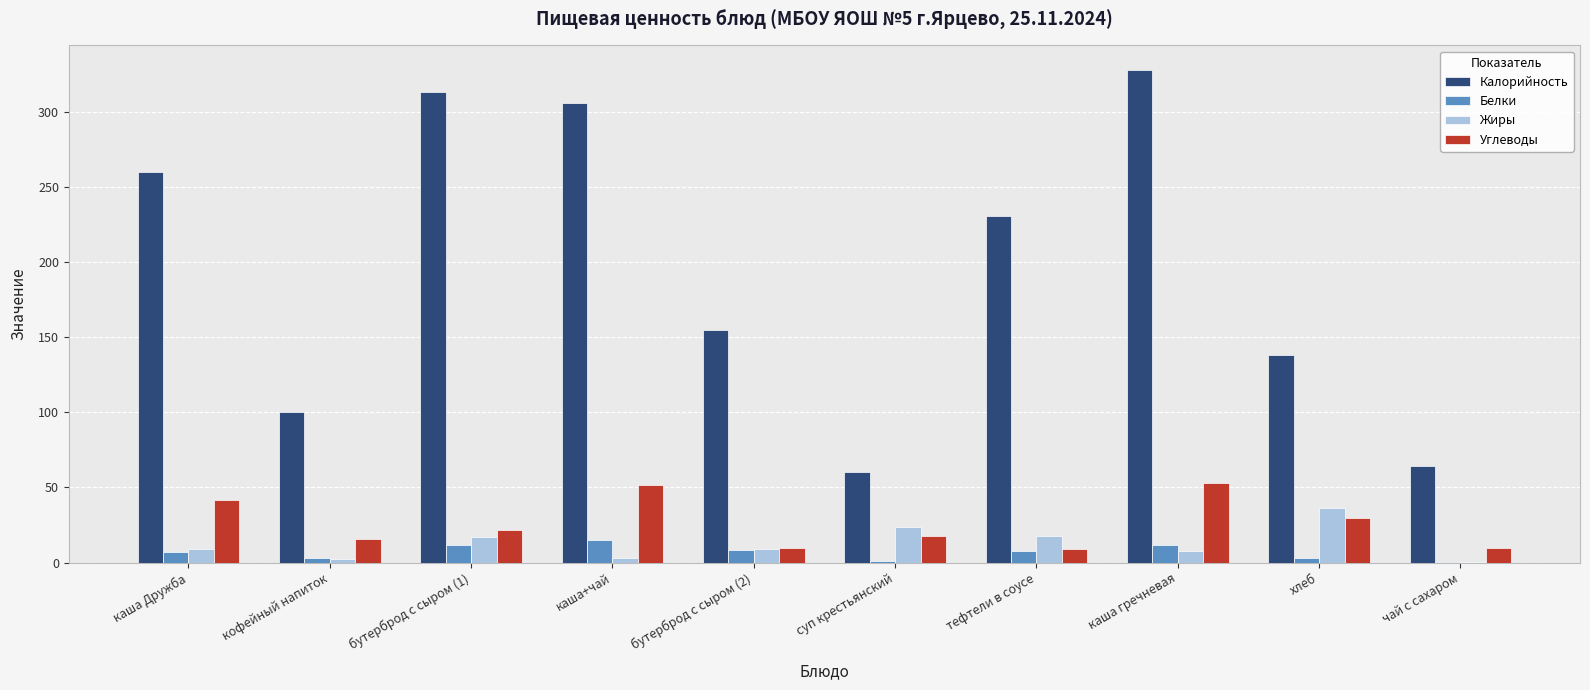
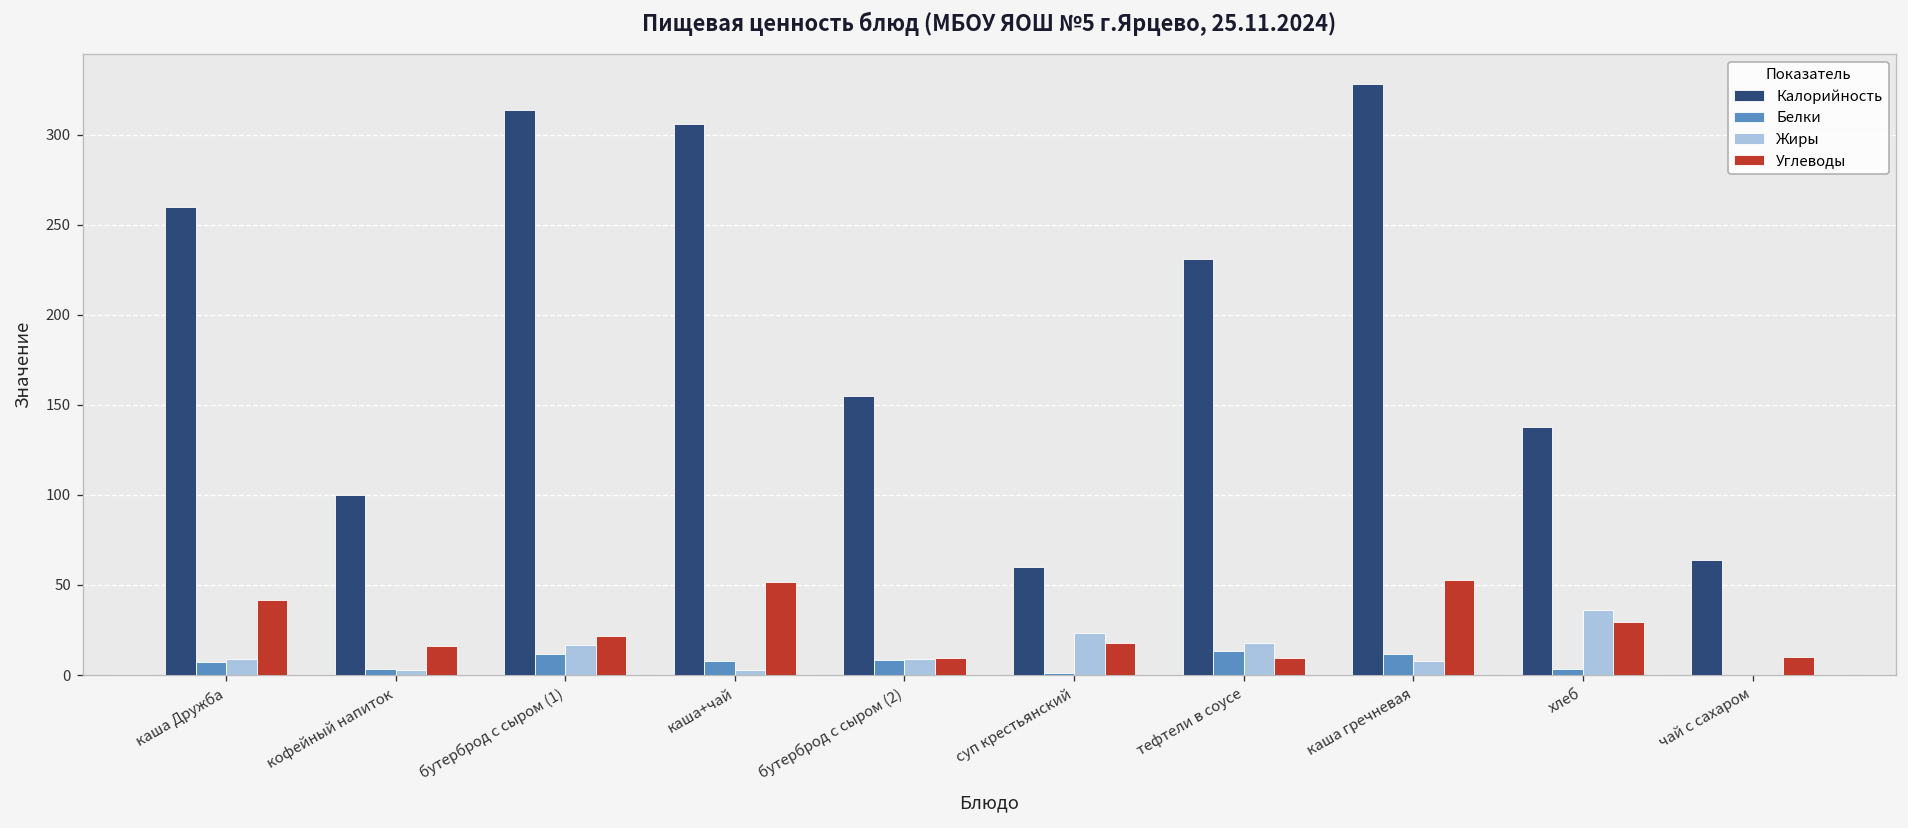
Белки, каша+чай: 15 -> 8
Белки, тефтели в соусе: 8 -> 14
